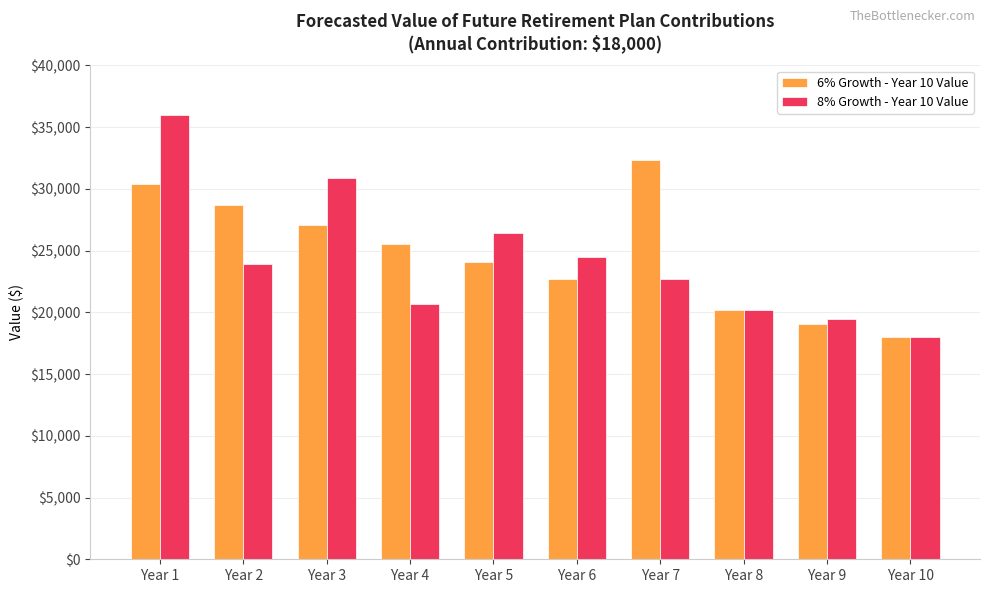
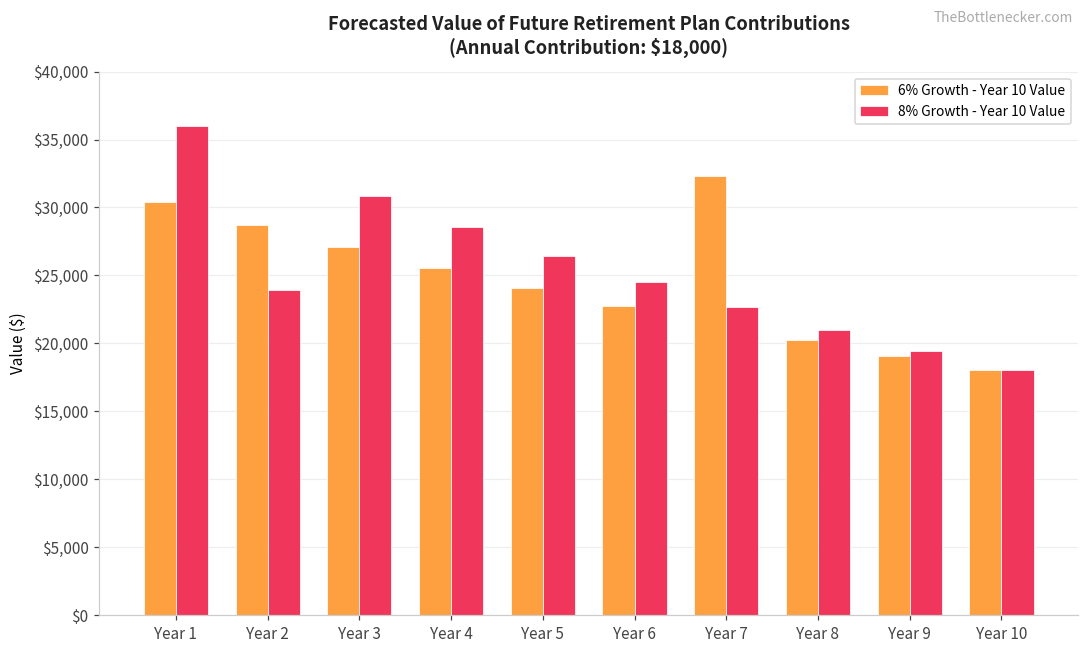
8% Growth - Year 10 Value, Year 4: $20,700 -> $28,600
8% Growth - Year 10 Value, Year 8: $20,200 -> $21,000
